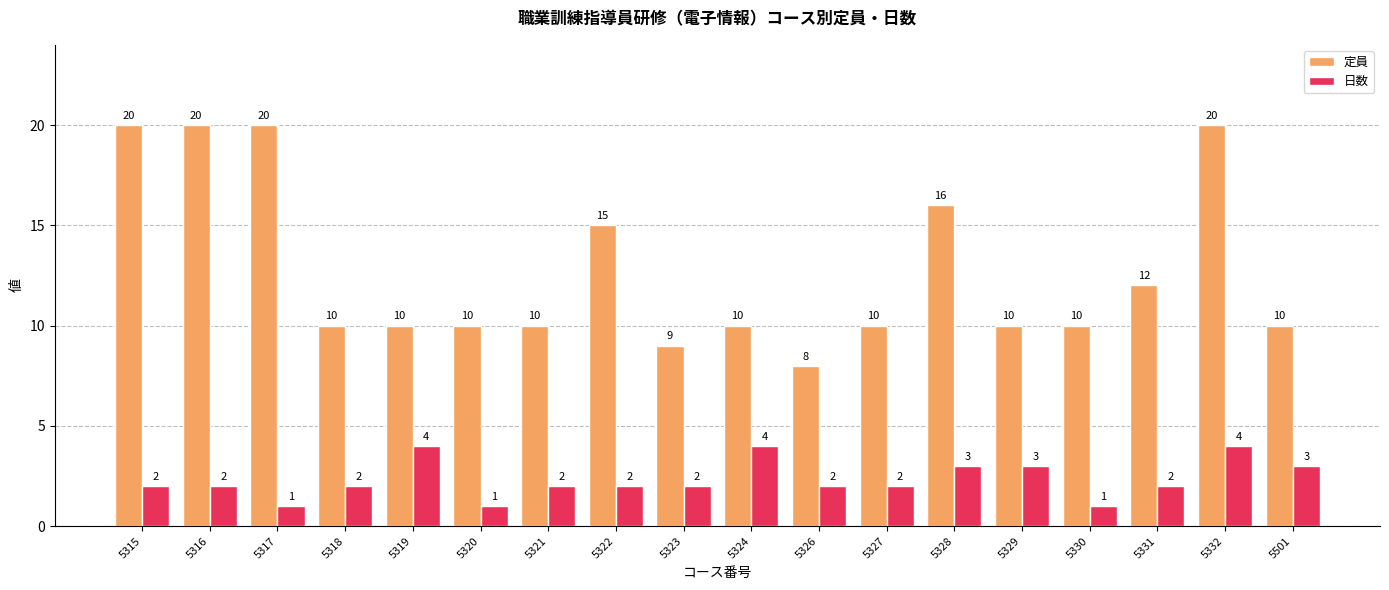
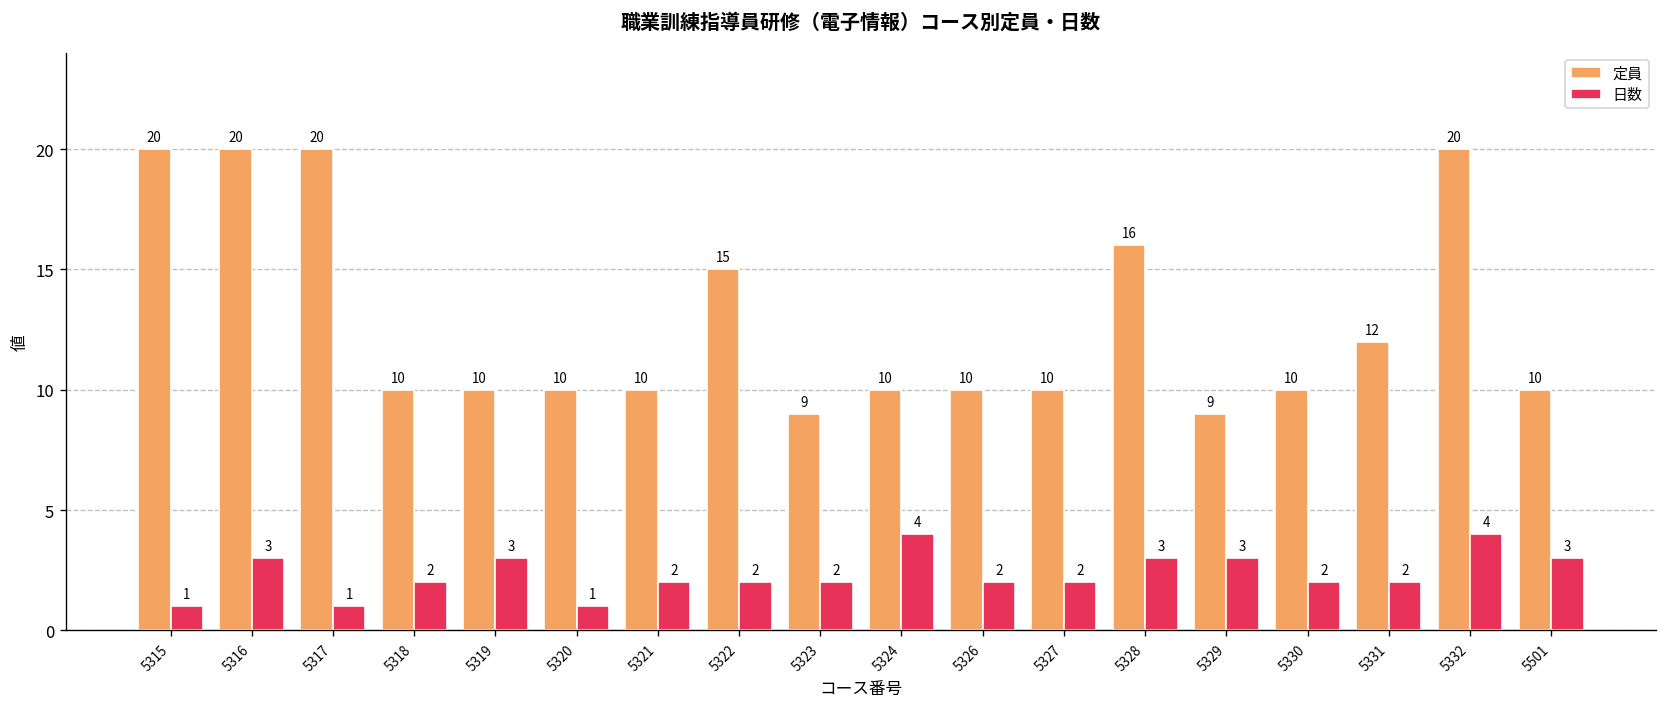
日数, 5315: 2 -> 1
日数, 5316: 2 -> 3
日数, 5319: 4 -> 3
定員, 5326: 8 -> 10
定員, 5329: 10 -> 9
日数, 5330: 1 -> 2
